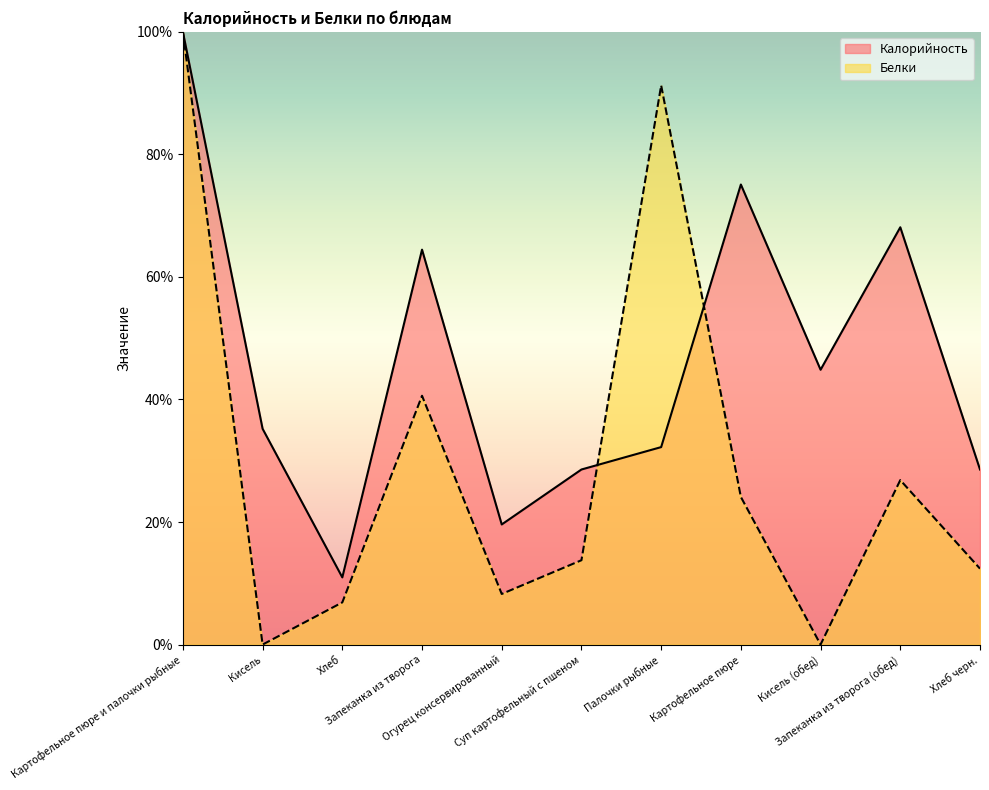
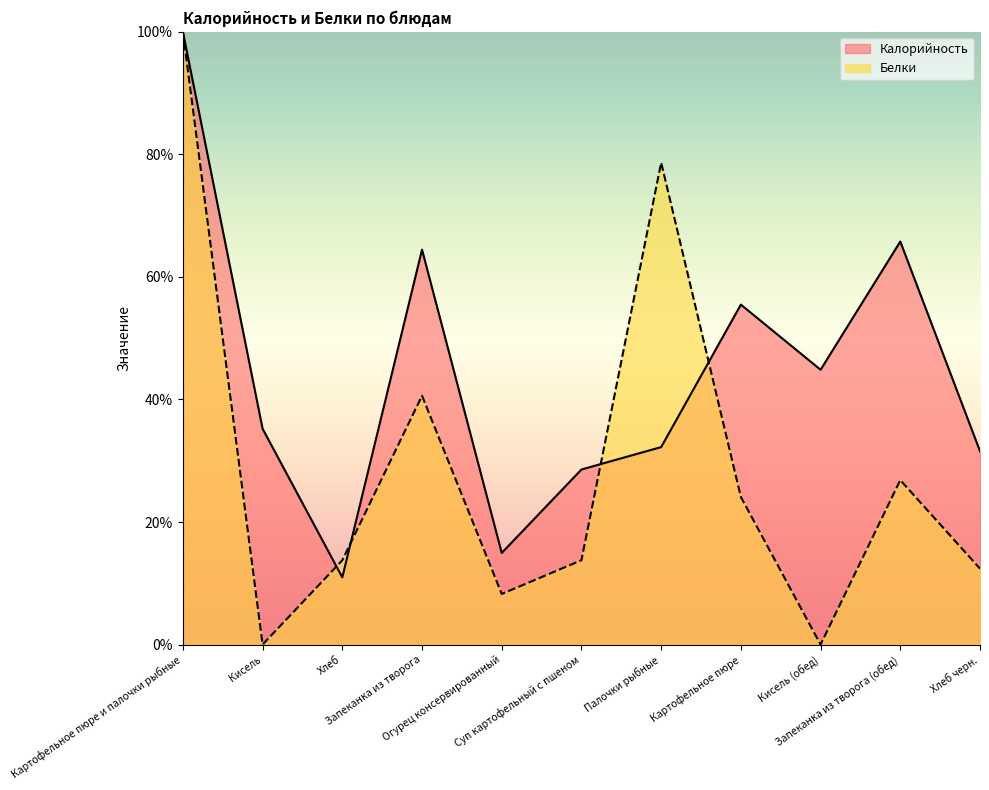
Белки, Хлеб: 7% -> 14%
Калорийность, Огурец консервированный: 20% -> 15%
Белки, Палочки рыбные: 91% -> 79%
Калорийность, Картофельное пюре: 75% -> 55%
Калорийность, Запеканка из творога (обед): 68% -> 66%
Калорийность, Хлеб черн.: 29% -> 32%
